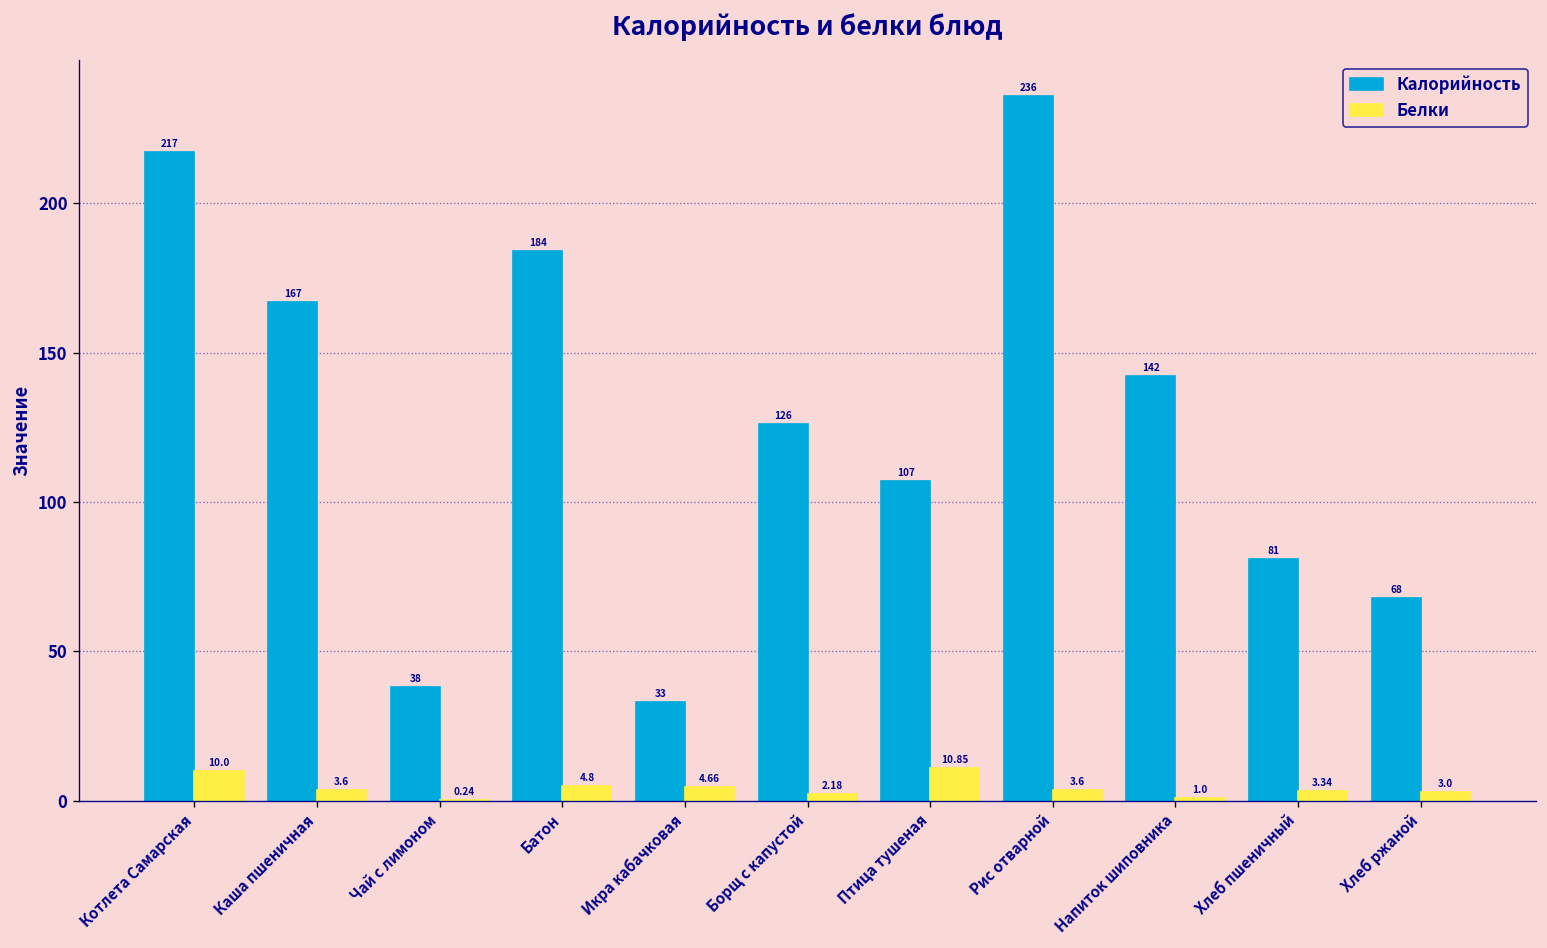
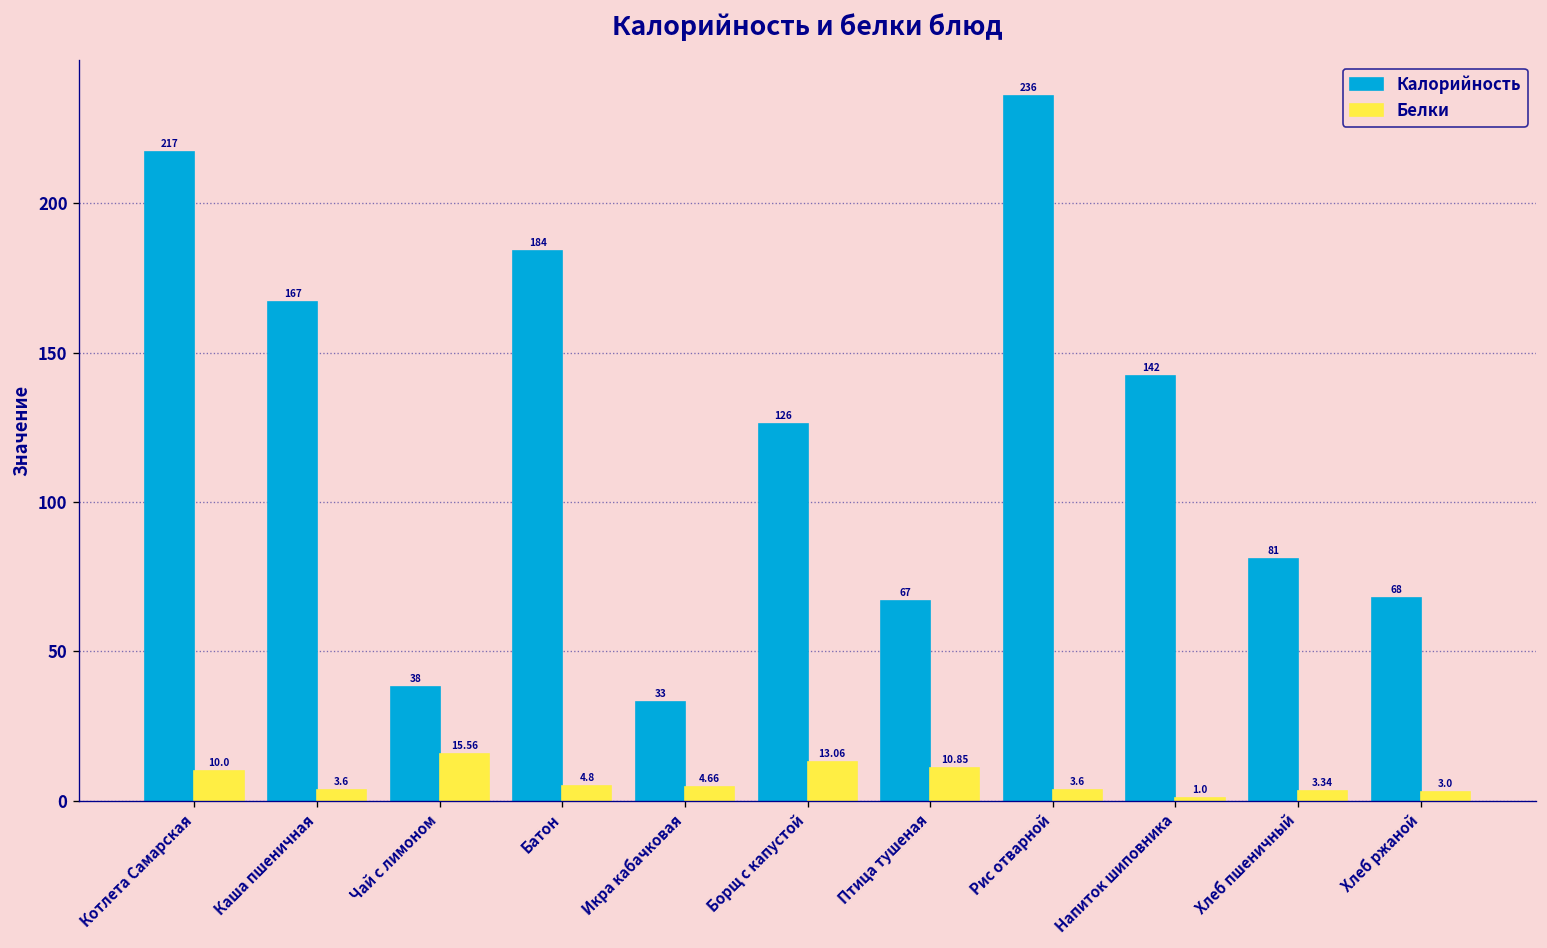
Белки, Чай с лимоном: 0.24 -> 15.56
Белки, Борщ с капустой: 2.18 -> 13.06
Калорийность, Птица тушеная: 107 -> 67
